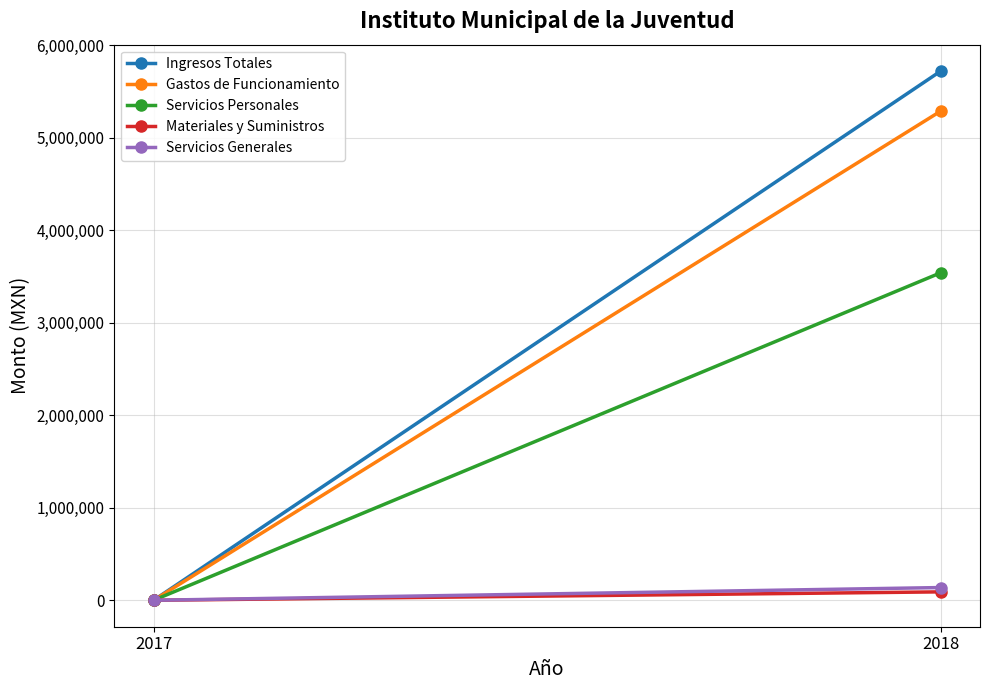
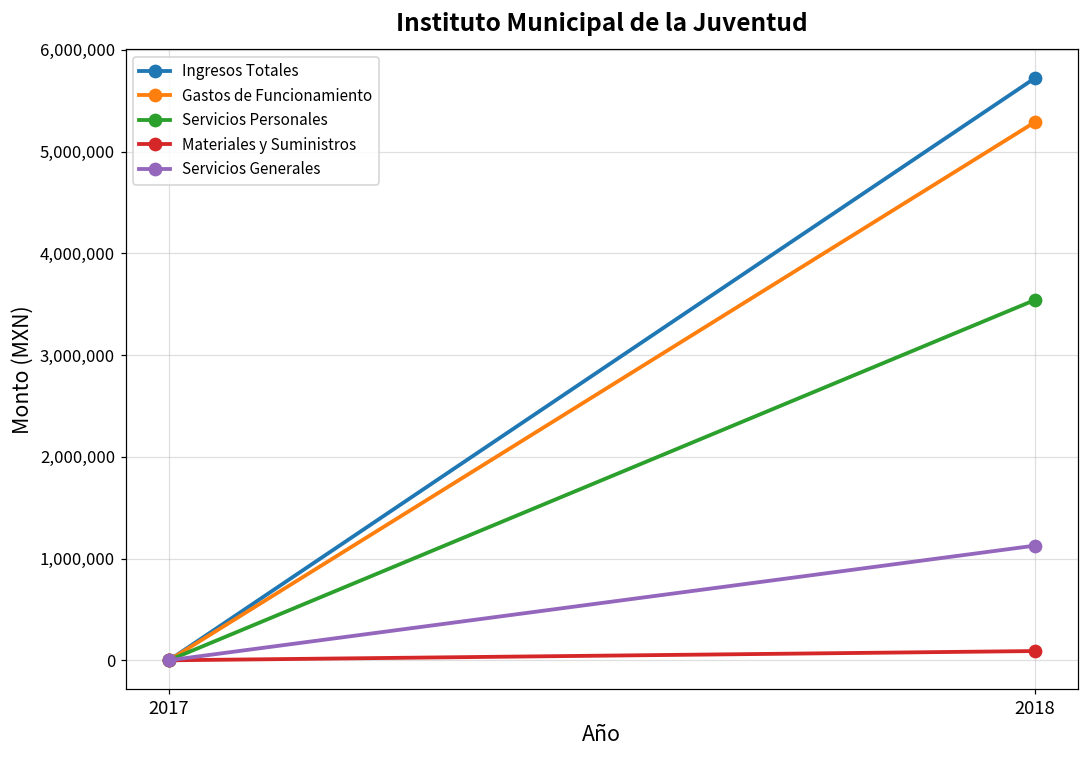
Servicios Generales, 2018: 100,000 -> 1,100,000
